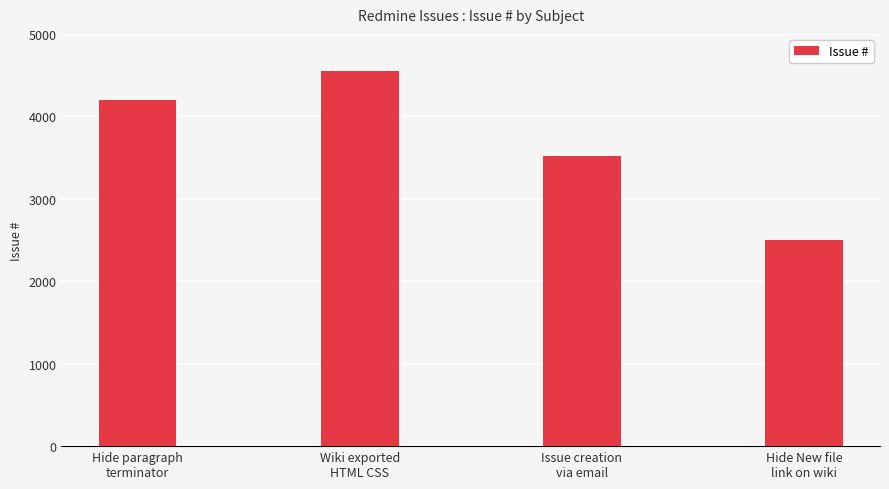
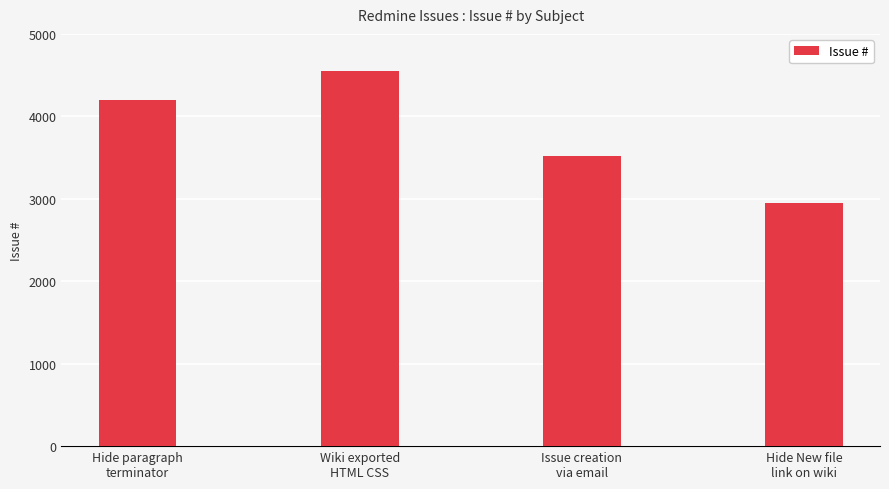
Hide New file link on wiki: 2500 -> 2900
